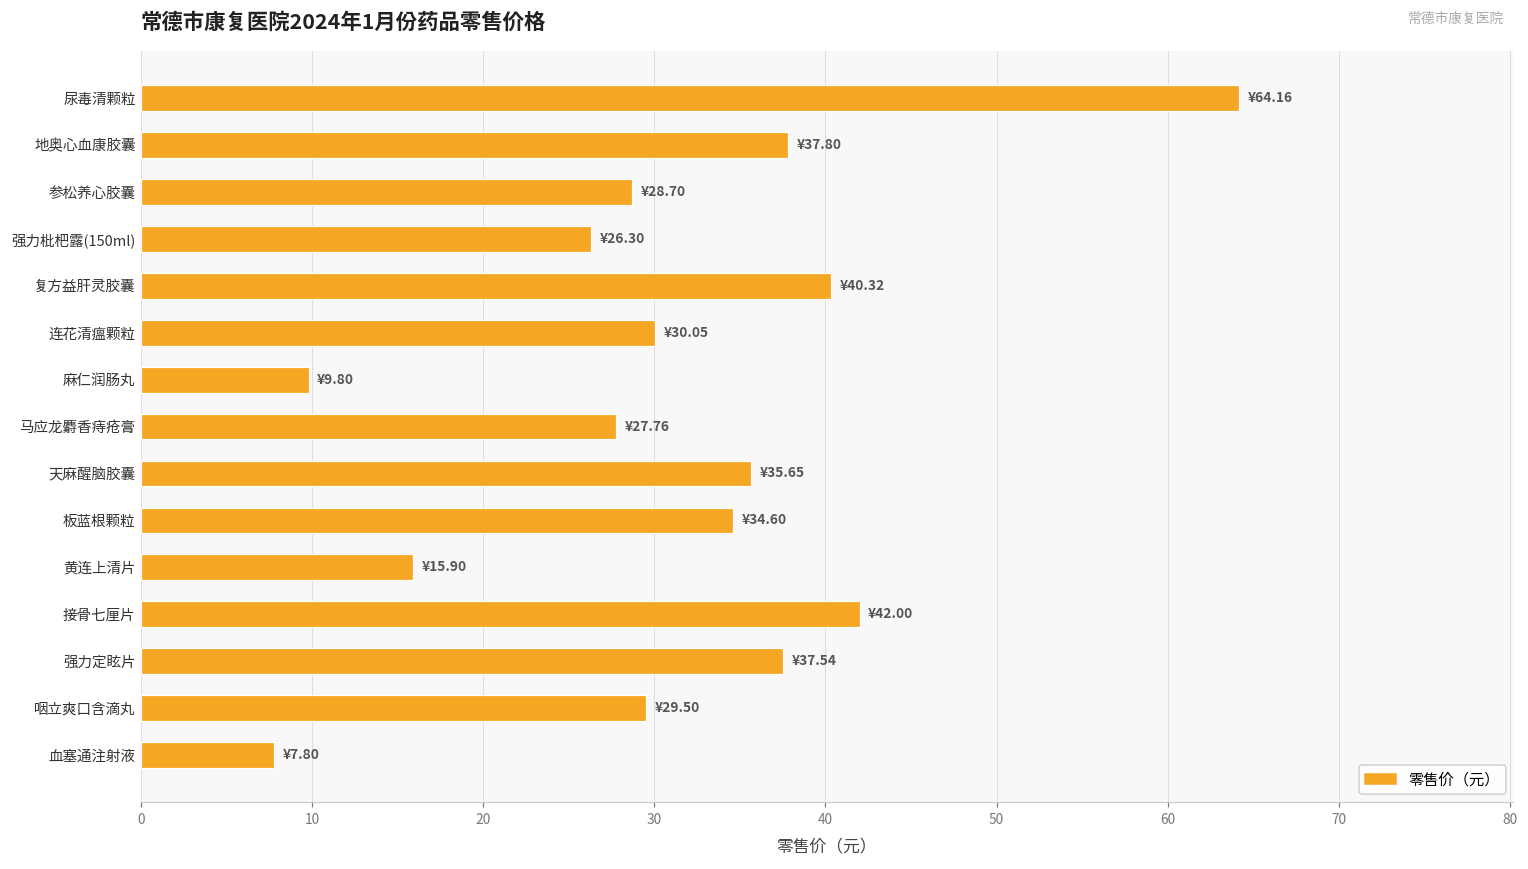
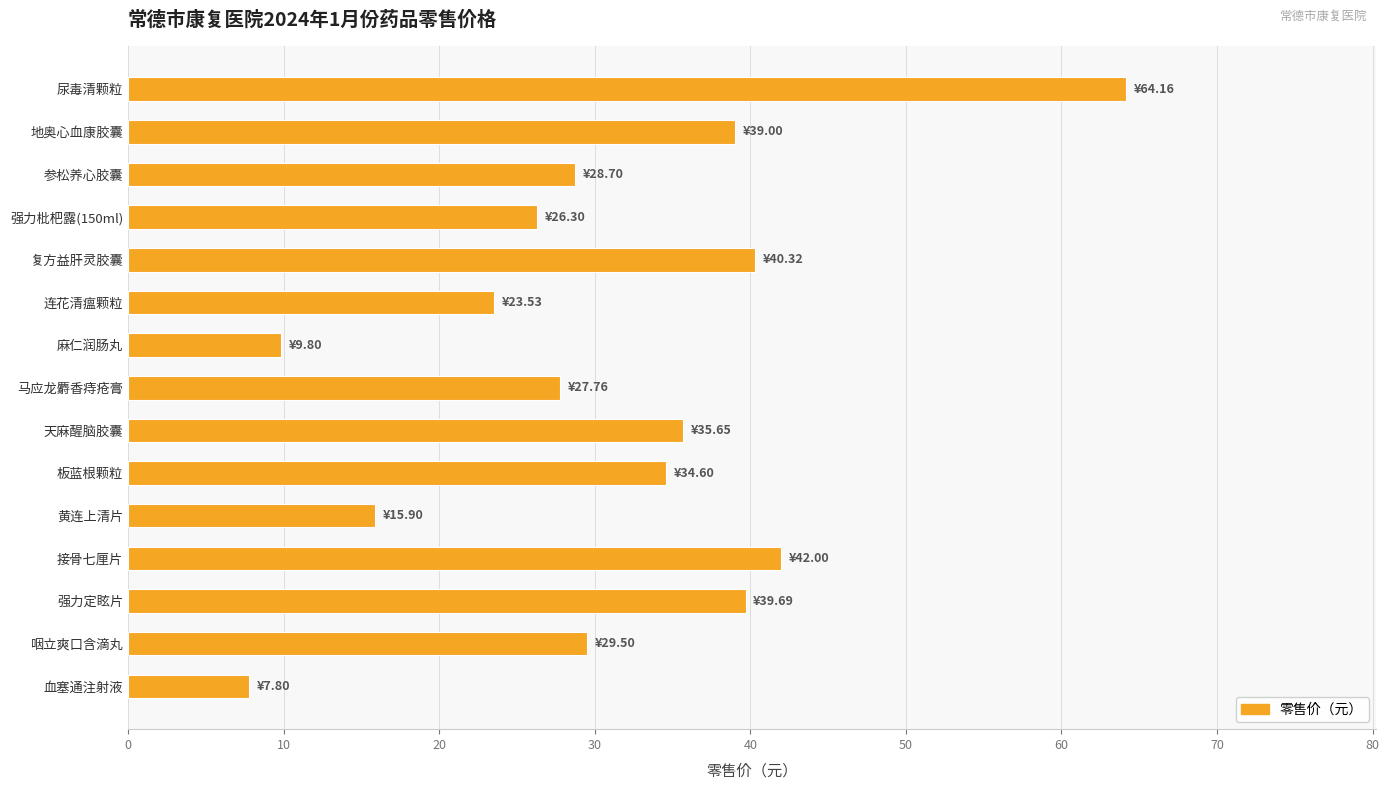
地奥心血康胶囊: ¥37.80 -> ¥39.00
连花清瘟颗粒: ¥30.05 -> ¥23.53
强力定眩片: ¥37.54 -> ¥39.69
